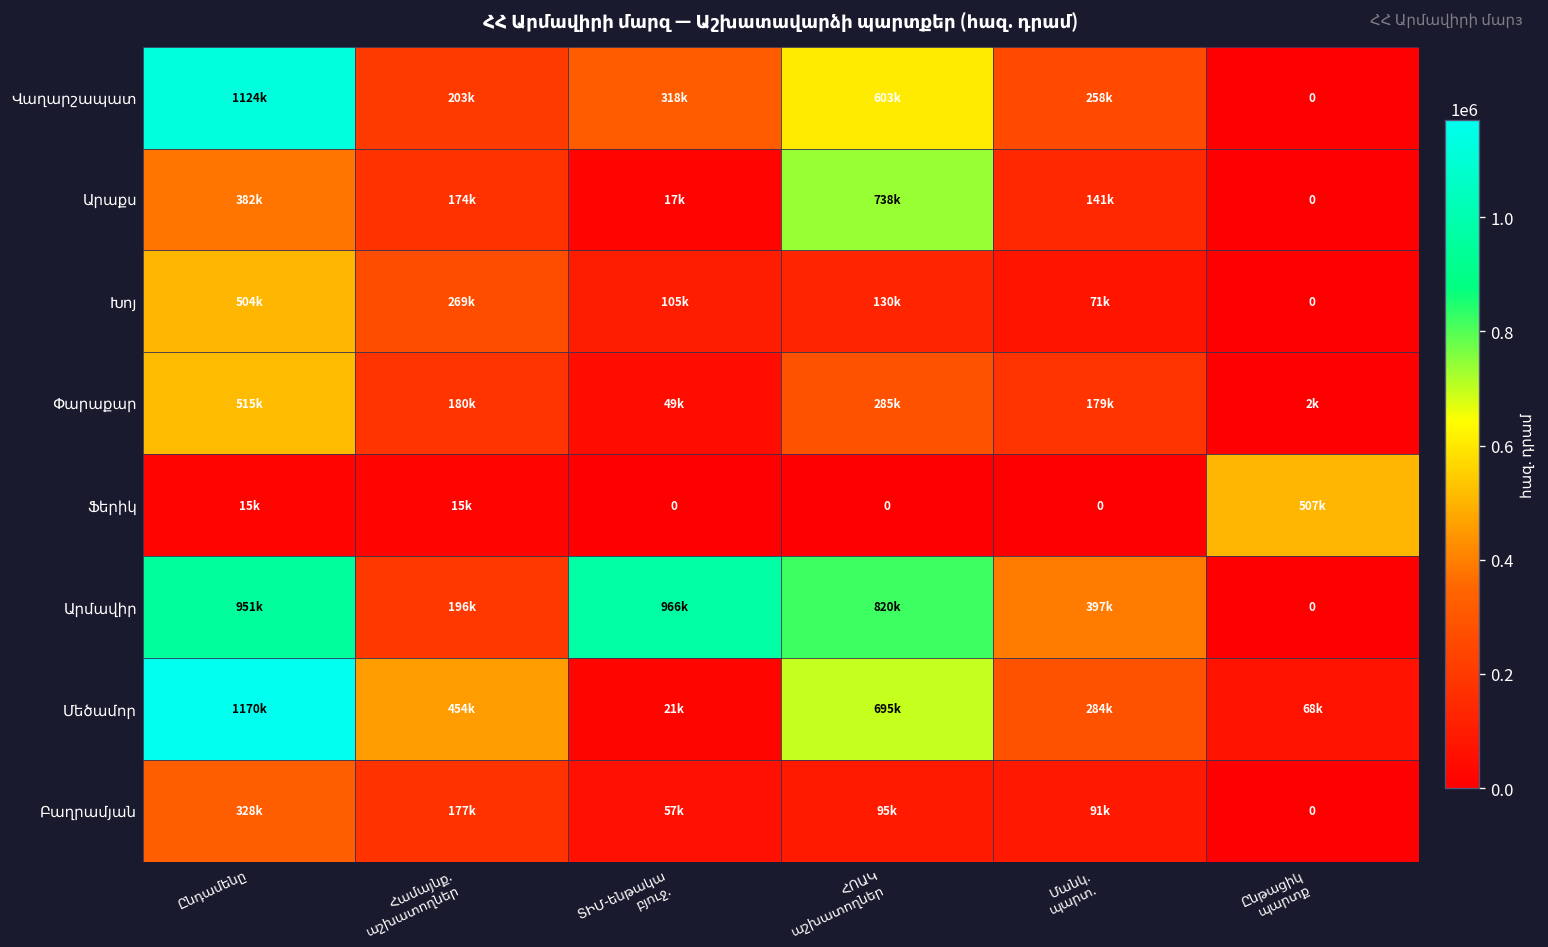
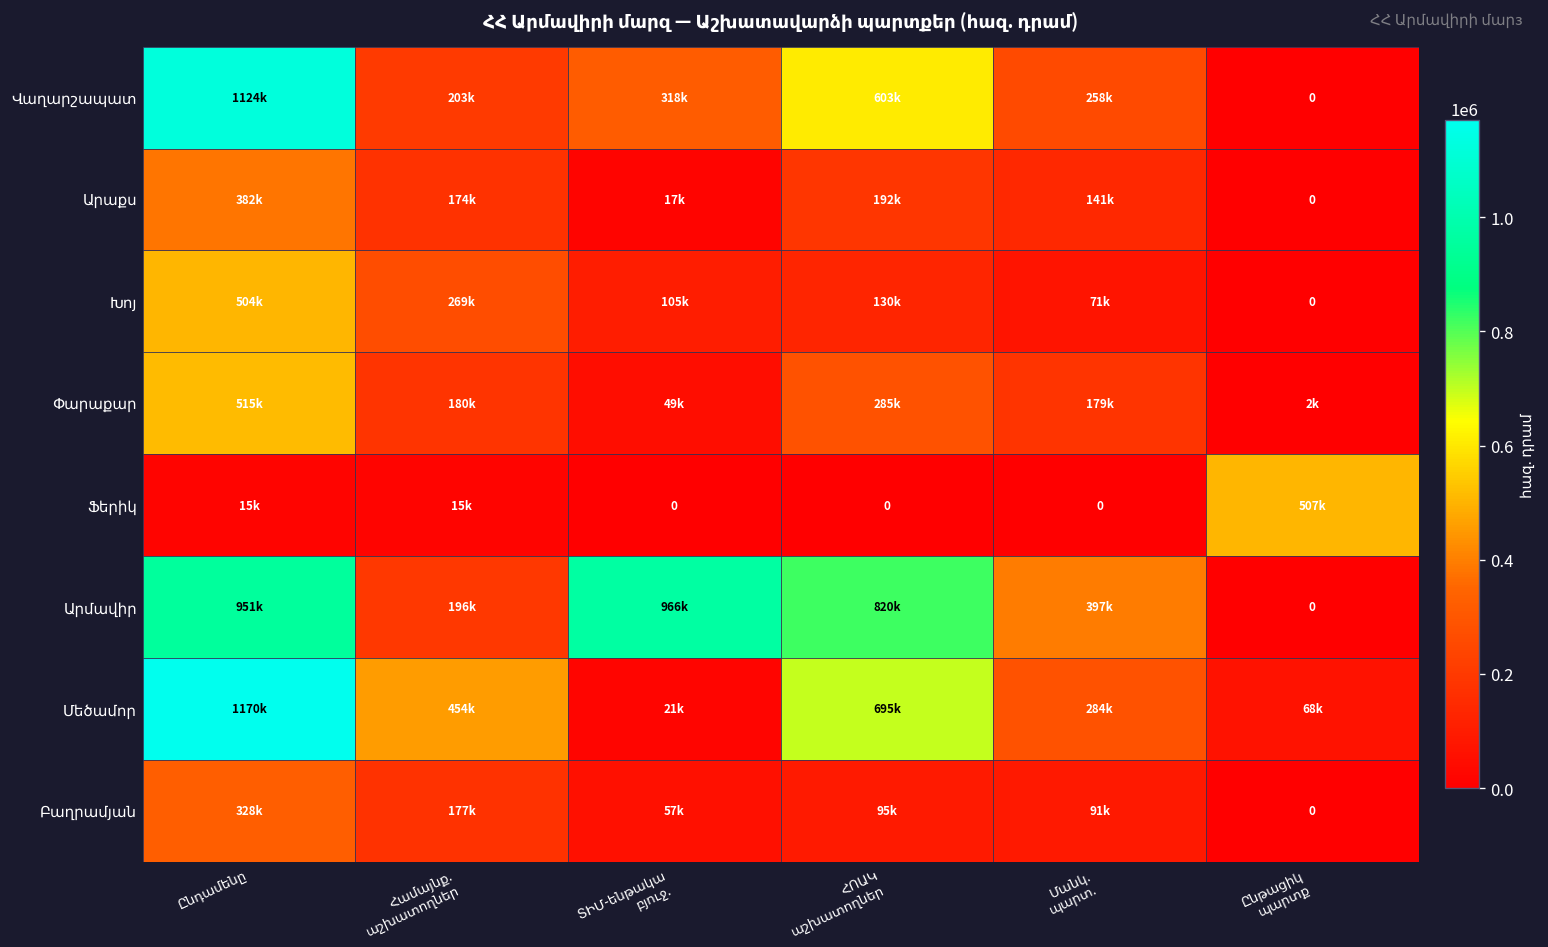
Արաքս, ՀՈԱԿ աշխատողներ: 738k -> 192k
